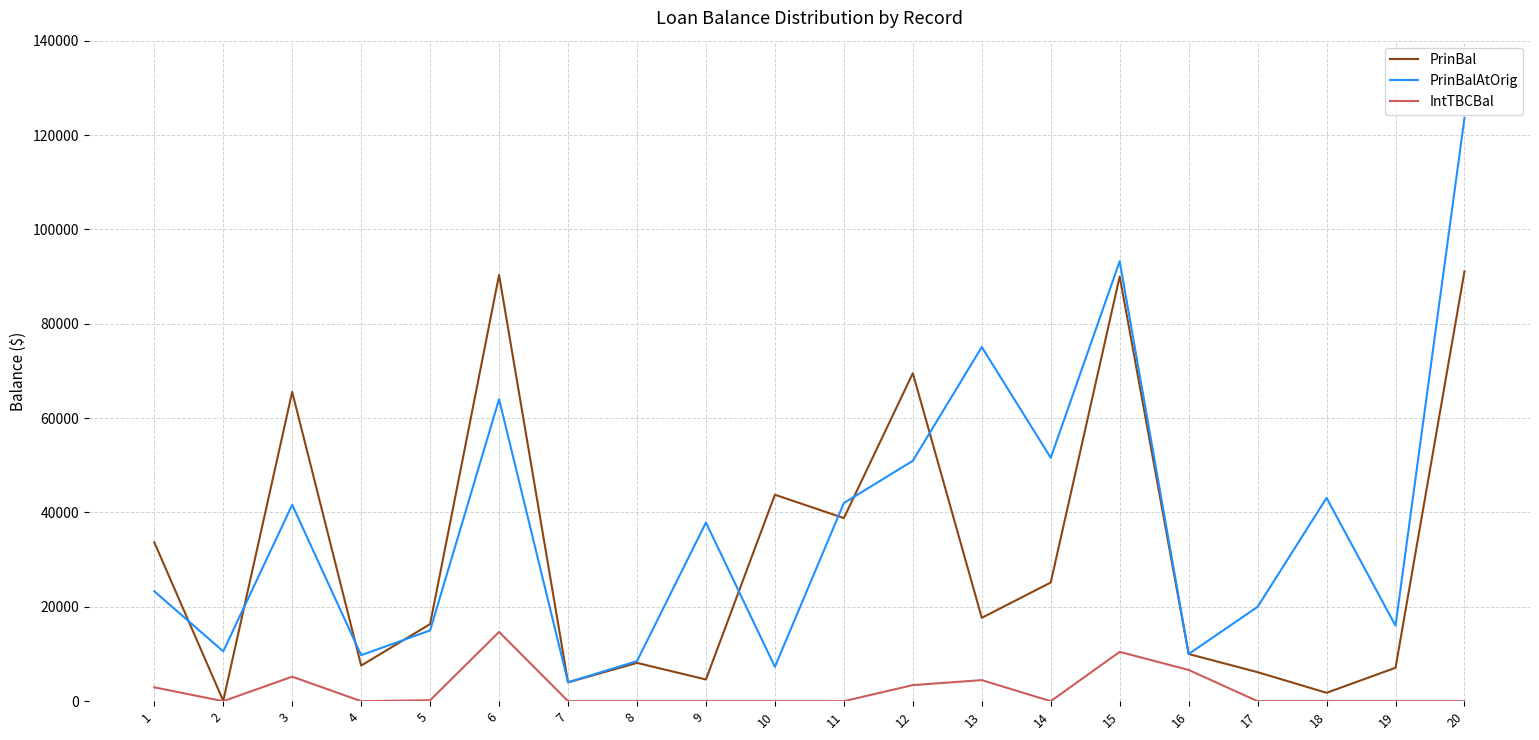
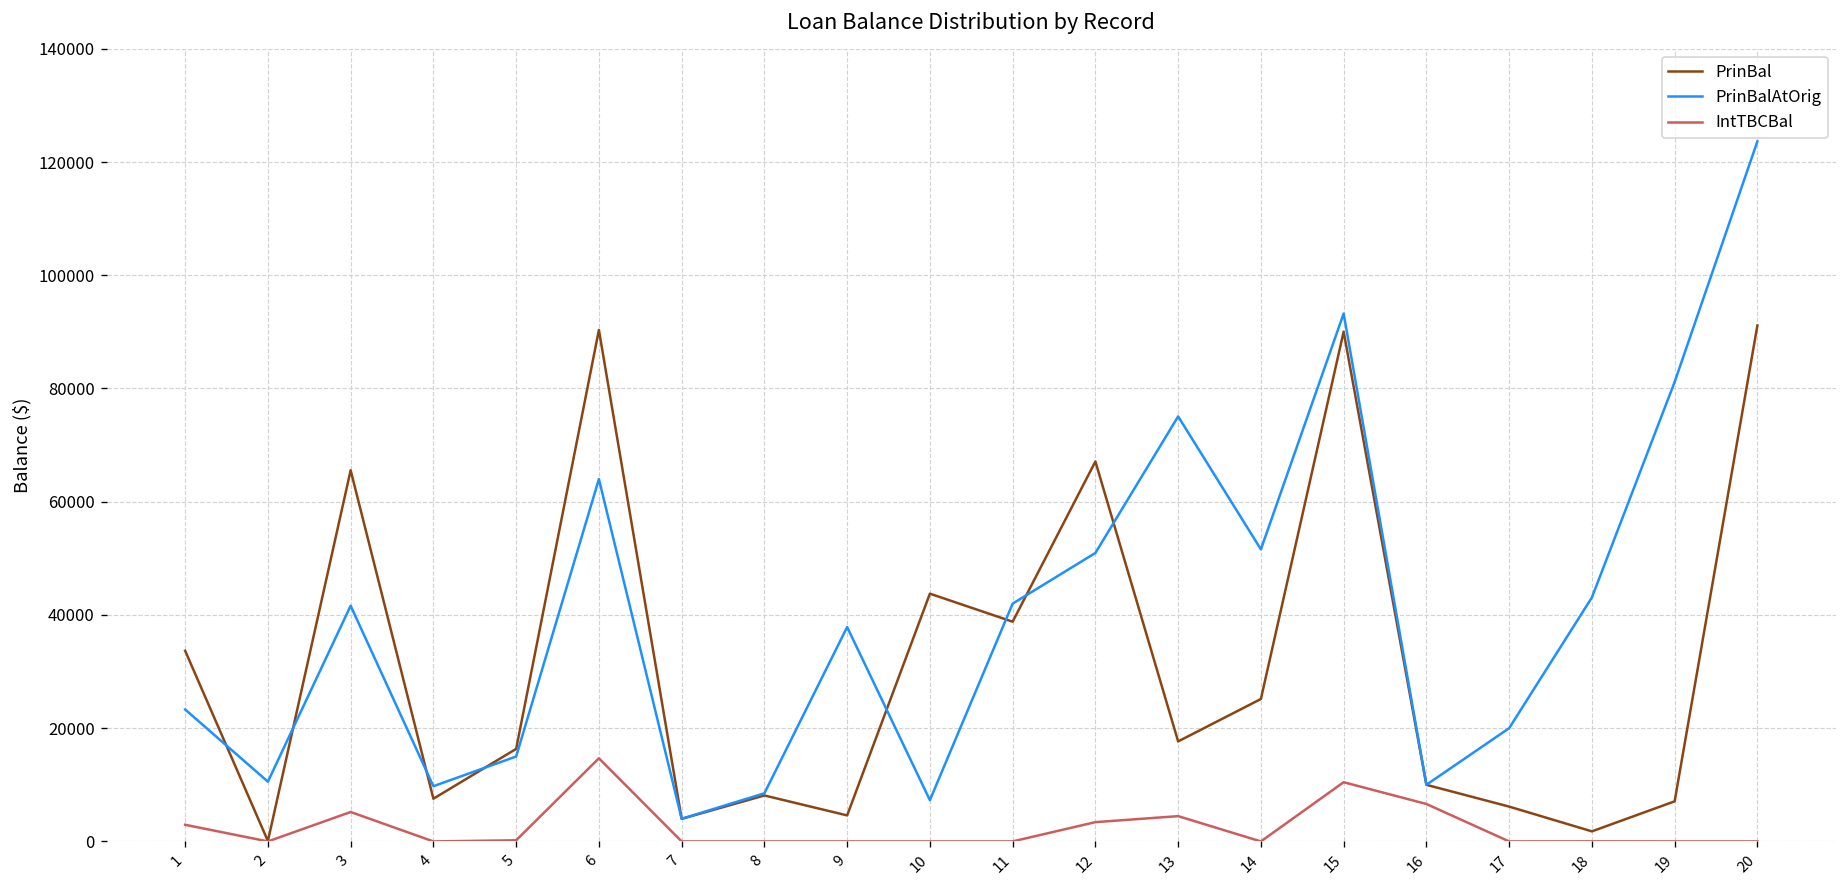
PrinBal, 12: 70000 -> 67000
PrinBalAtOrig, 19: 16000 -> 81000
